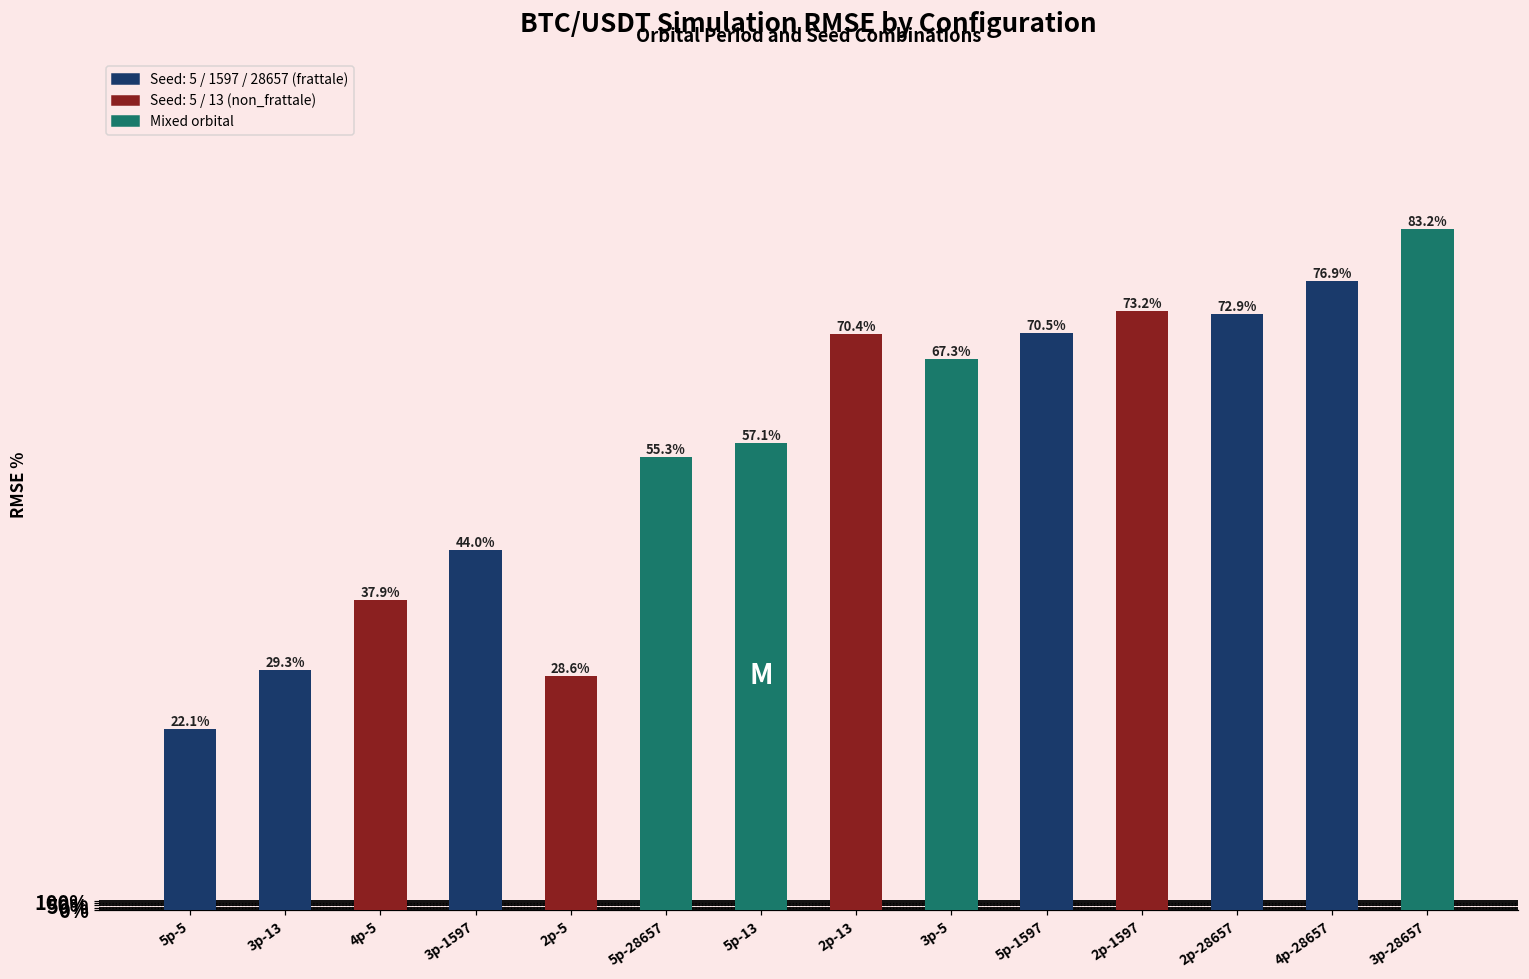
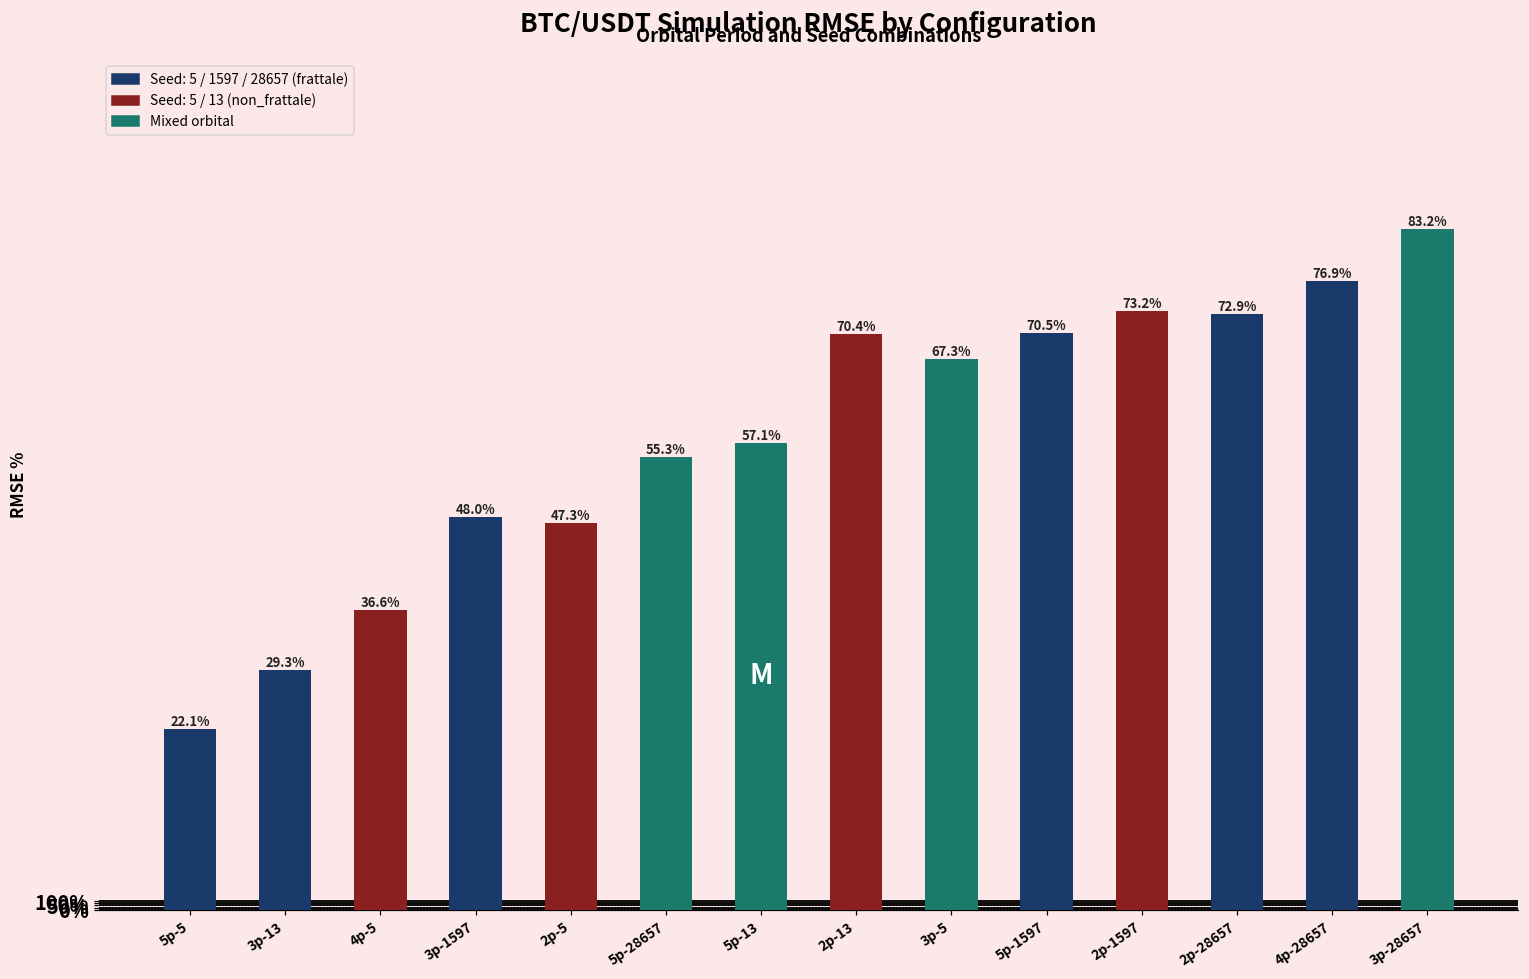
4p-5: 37.9% -> 36.6%
3p-1597: 44.0% -> 48.0%
2p-5: 28.6% -> 47.3%
